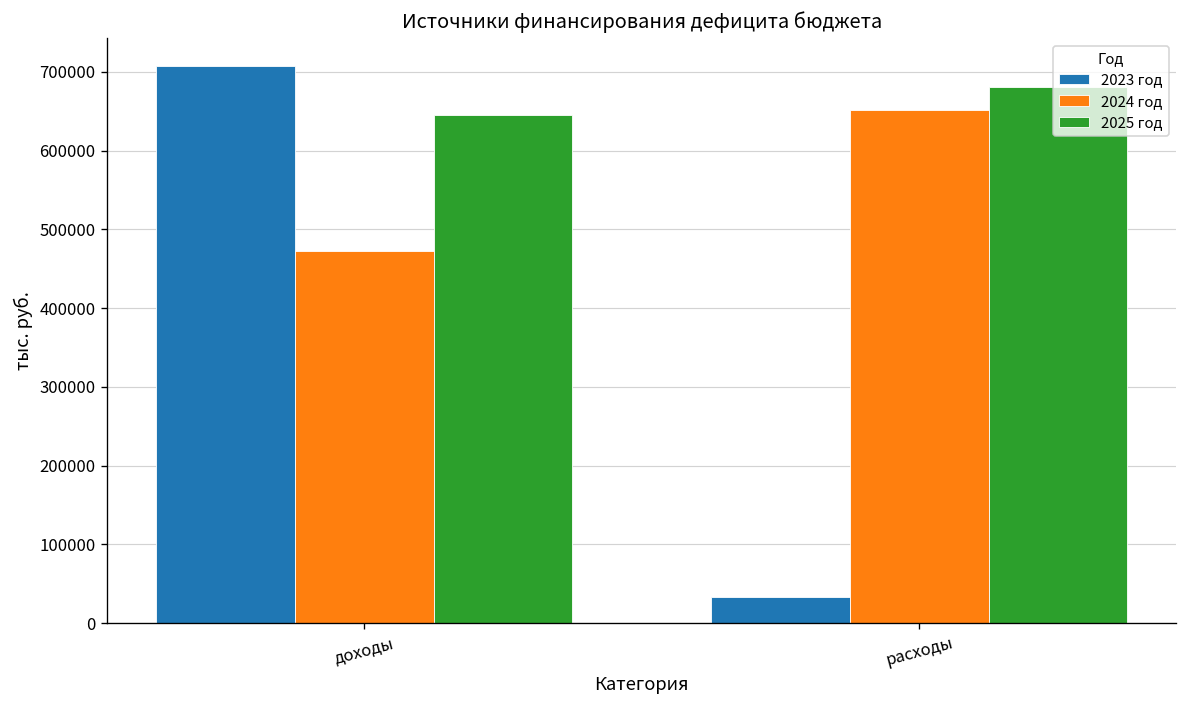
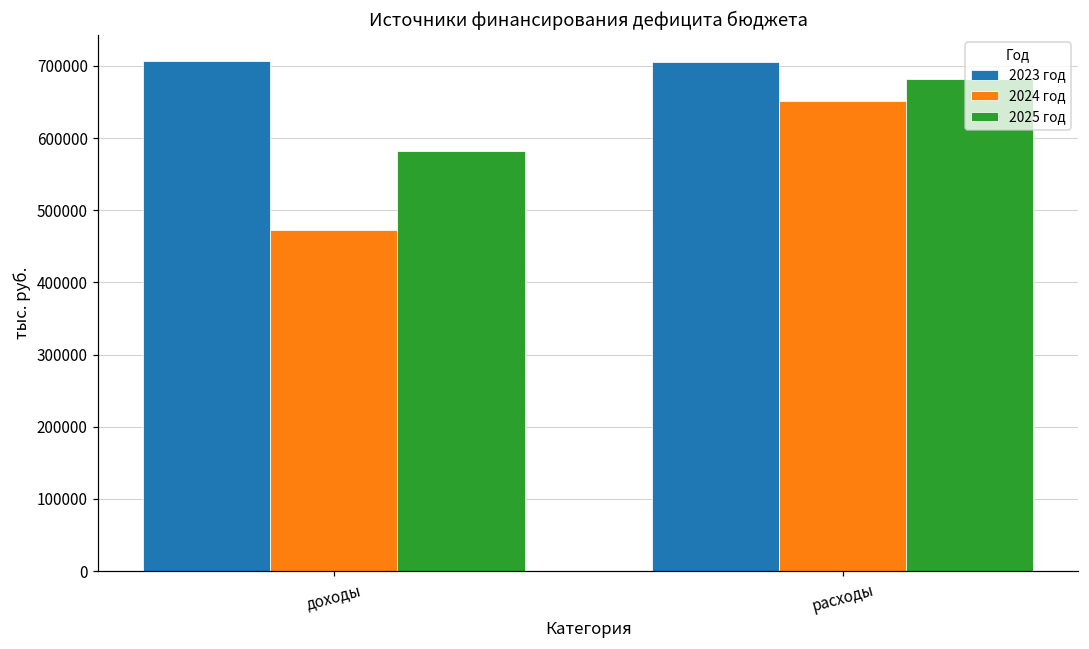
2025 год, доходы: 640000 -> 580000
2023 год, расходы: 30000 -> 710000
